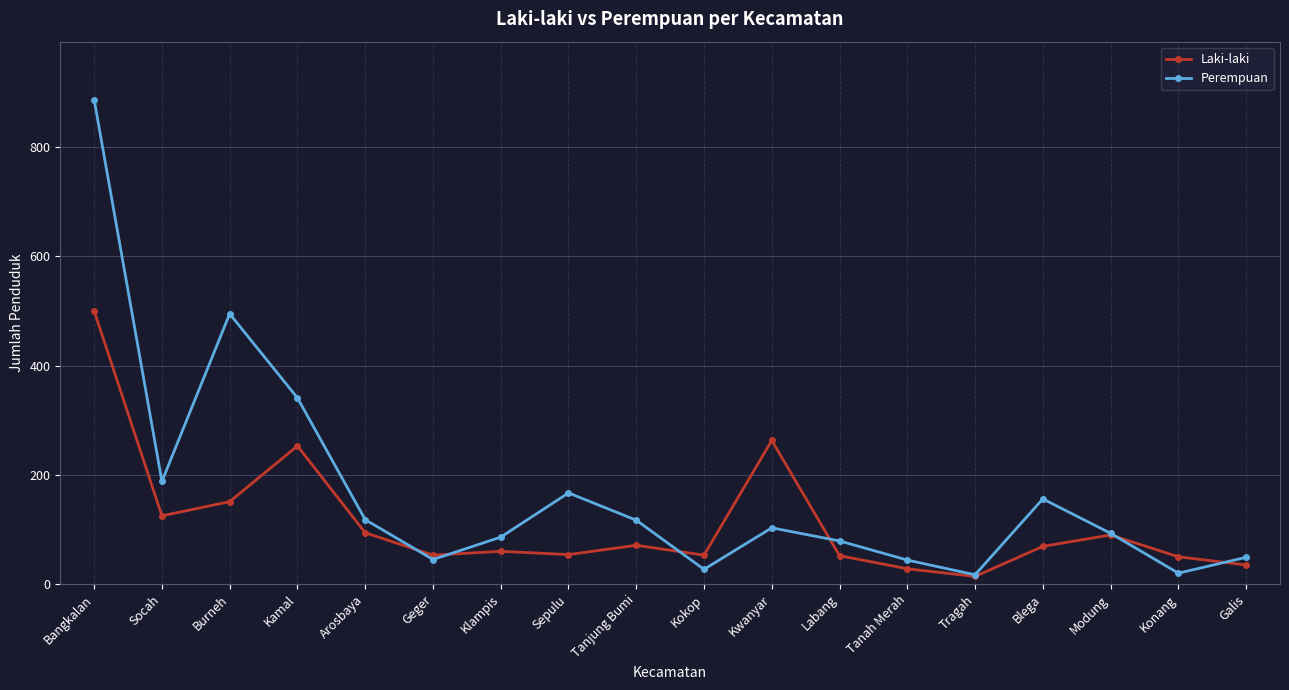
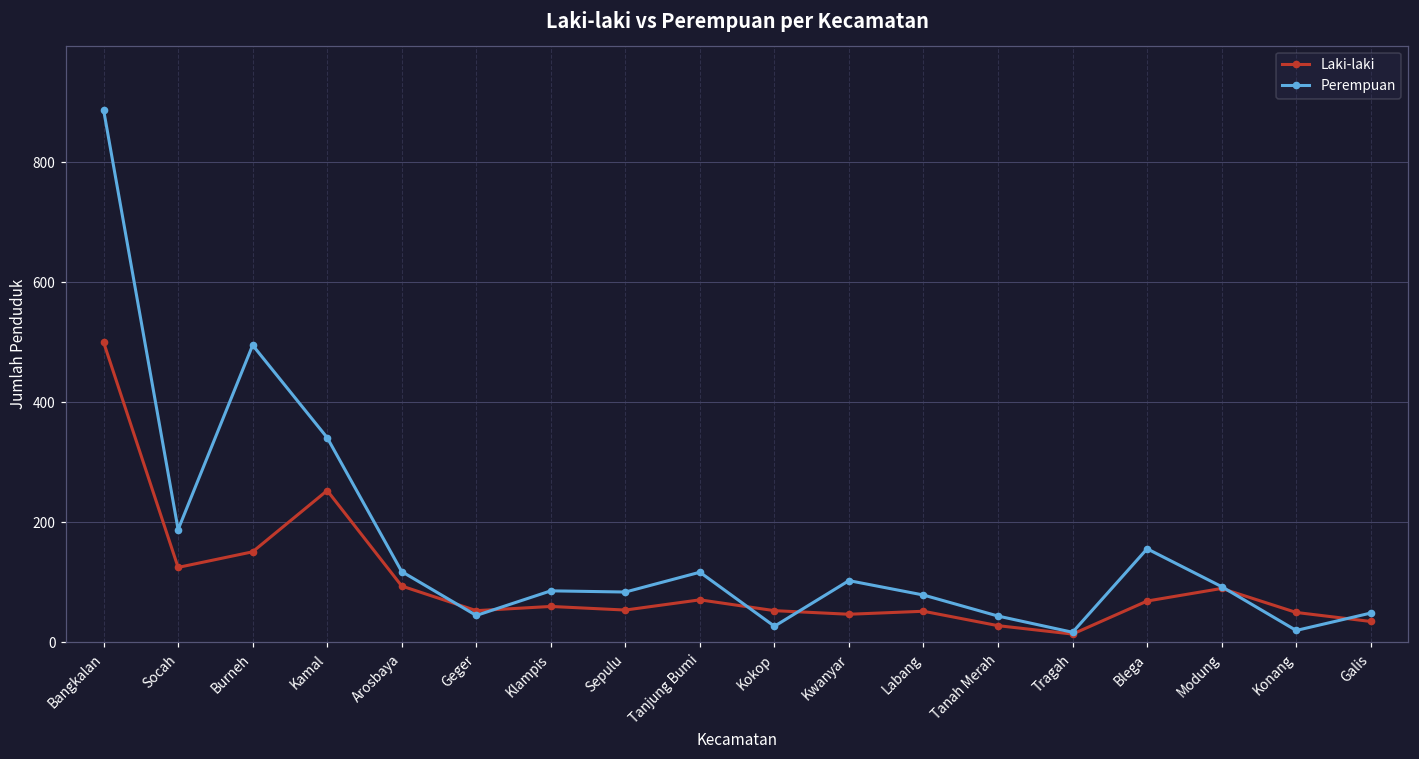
Perempuan, Sepulu: 170 -> 80
Laki-laki, Kwanyar: 260 -> 50
